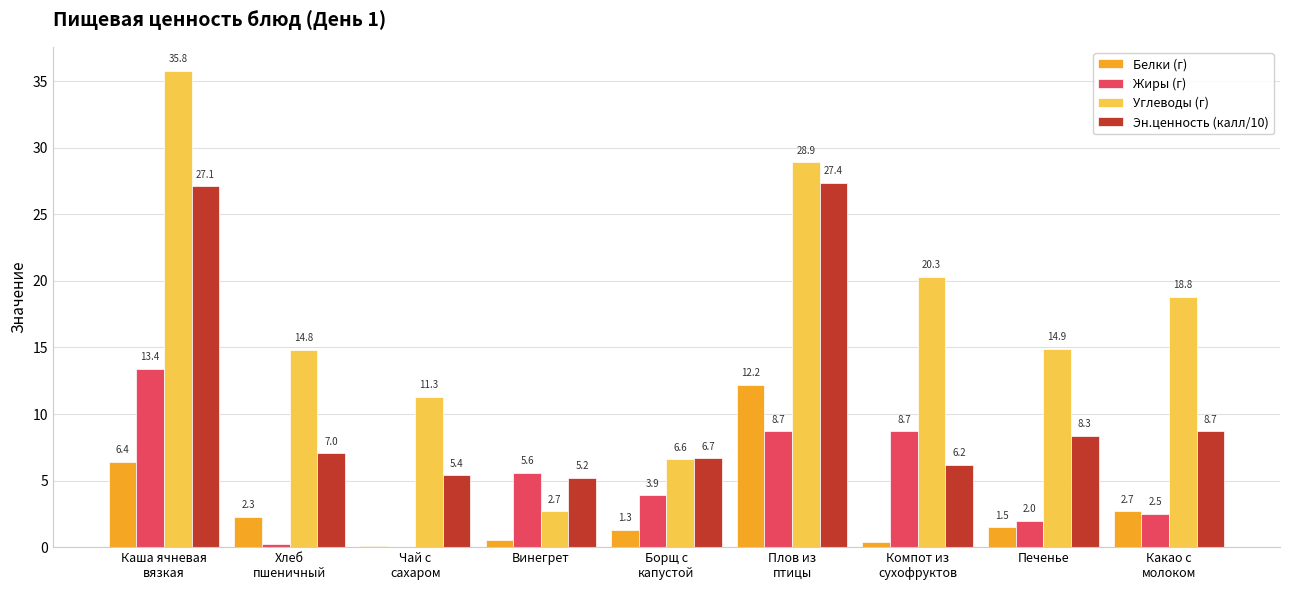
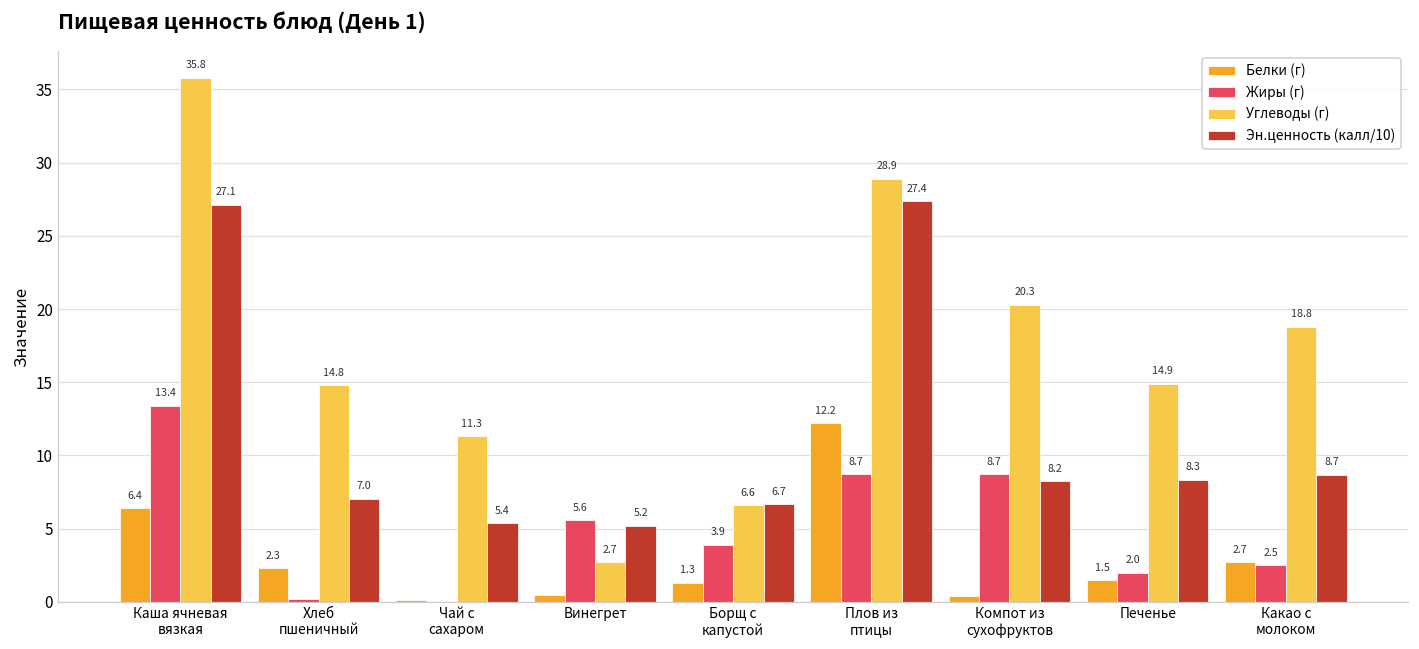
Эн.ценность (калл/10), Компот из сухофруктов: 6.2 -> 8.2
